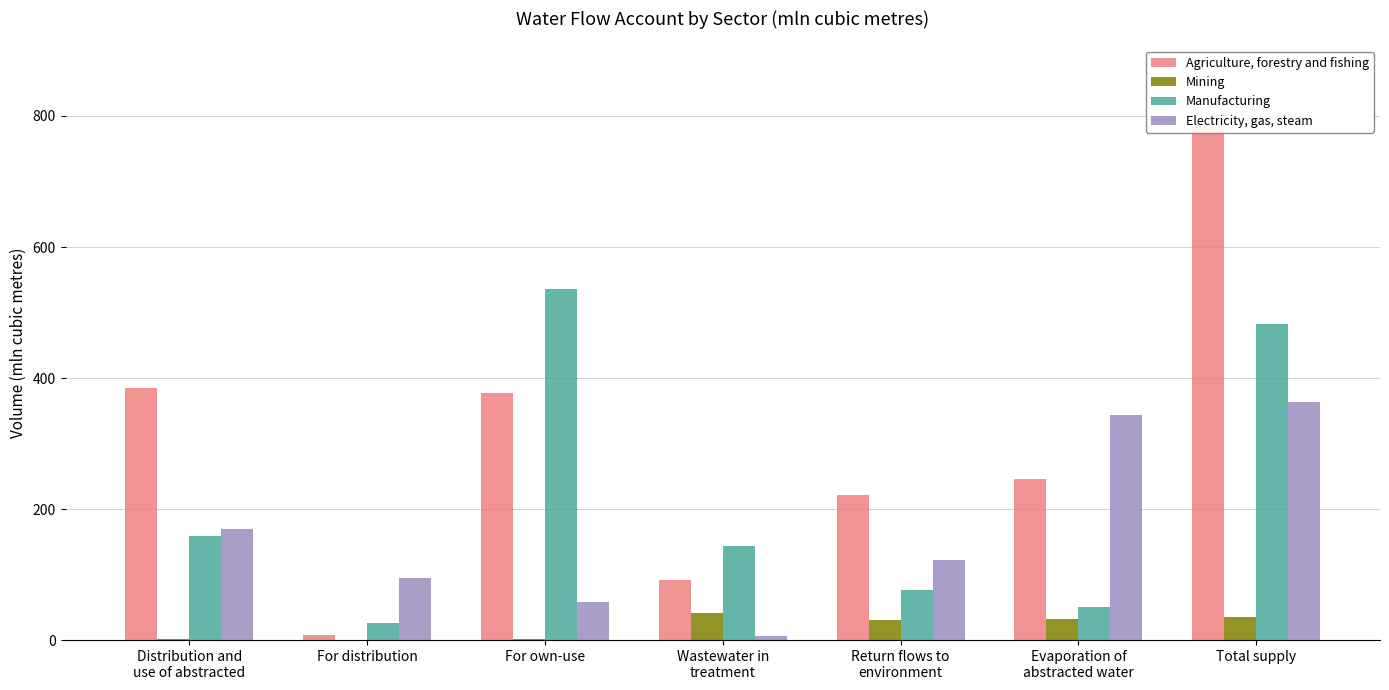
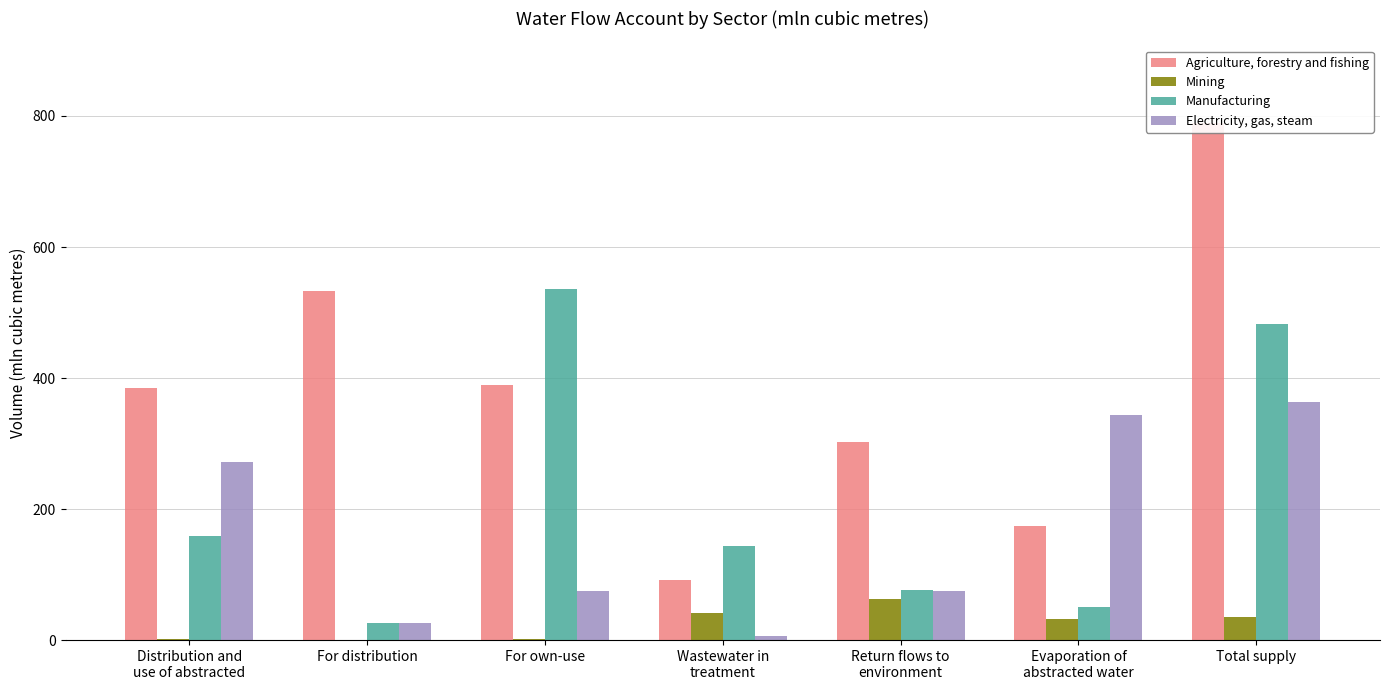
Electricity, gas, steam, Distribution and use of abstracted: 170 -> 270
Agriculture, forestry and fishing, For distribution: 10 -> 530
Electricity, gas, steam, For distribution: 100 -> 30
Agriculture, forestry and fishing, For own-use: 380 -> 390
Electricity, gas, steam, For own-use: 60 -> 70
Agriculture, forestry and fishing, Return flows to environment: 220 -> 300
Mining, Return flows to environment: 30 -> 60
Electricity, gas, steam, Return flows to environment: 120 -> 70
Agriculture, forestry and fishing, Evaporation of abstracted water: 250 -> 170
